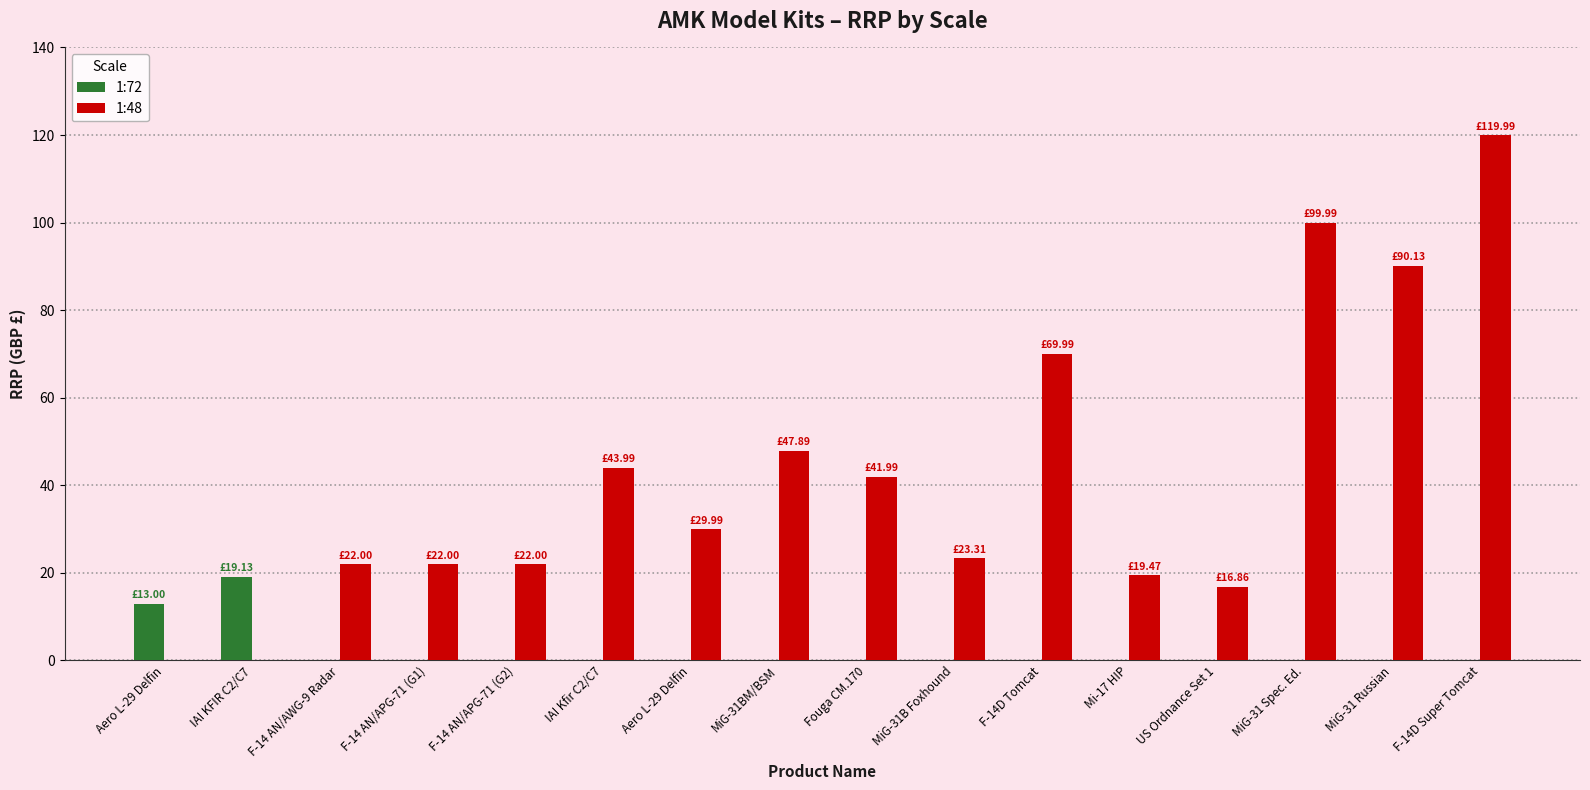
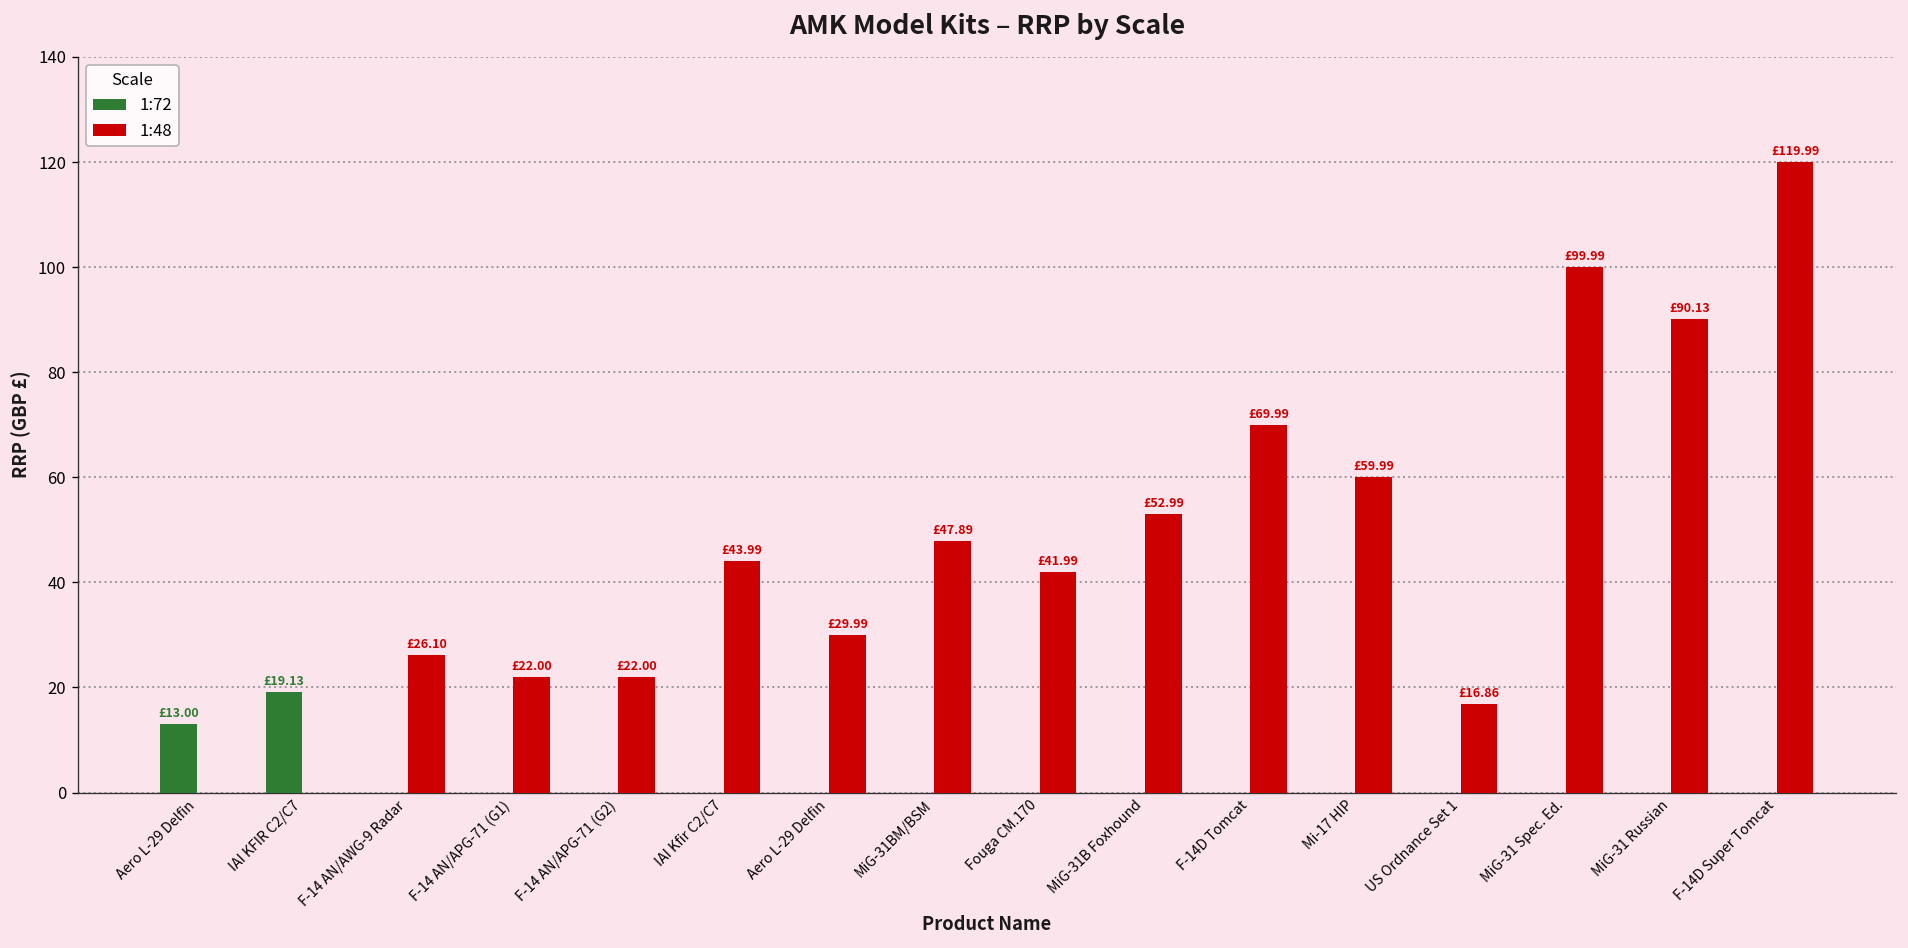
1:48, F-14 AN/AWG-9 Radar: £22.00 -> £26.10
1:48, MiG-31B Foxhound: £23.31 -> £52.99
1:48, Mi-17 HIP: £19.47 -> £59.99
